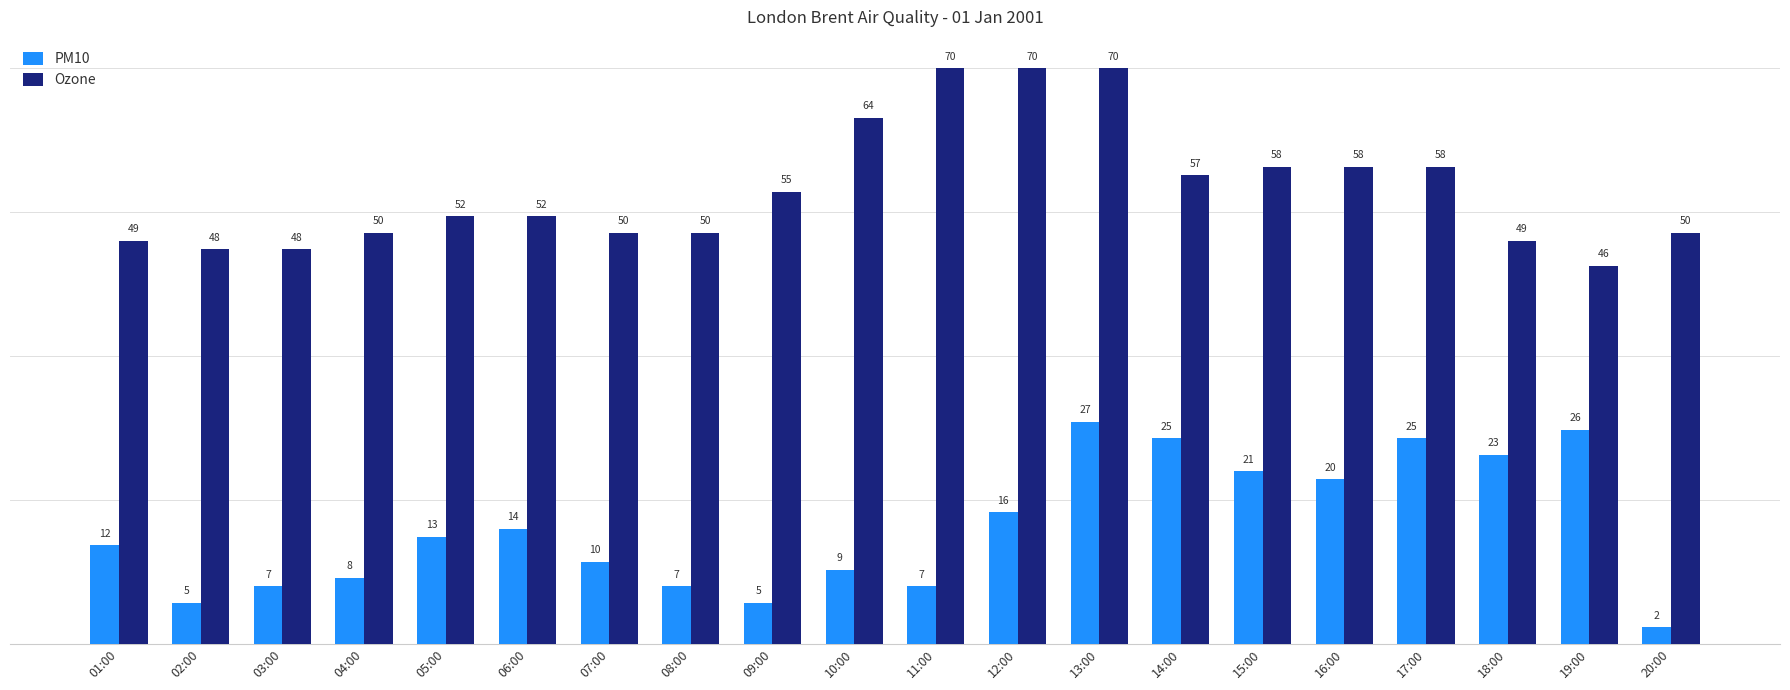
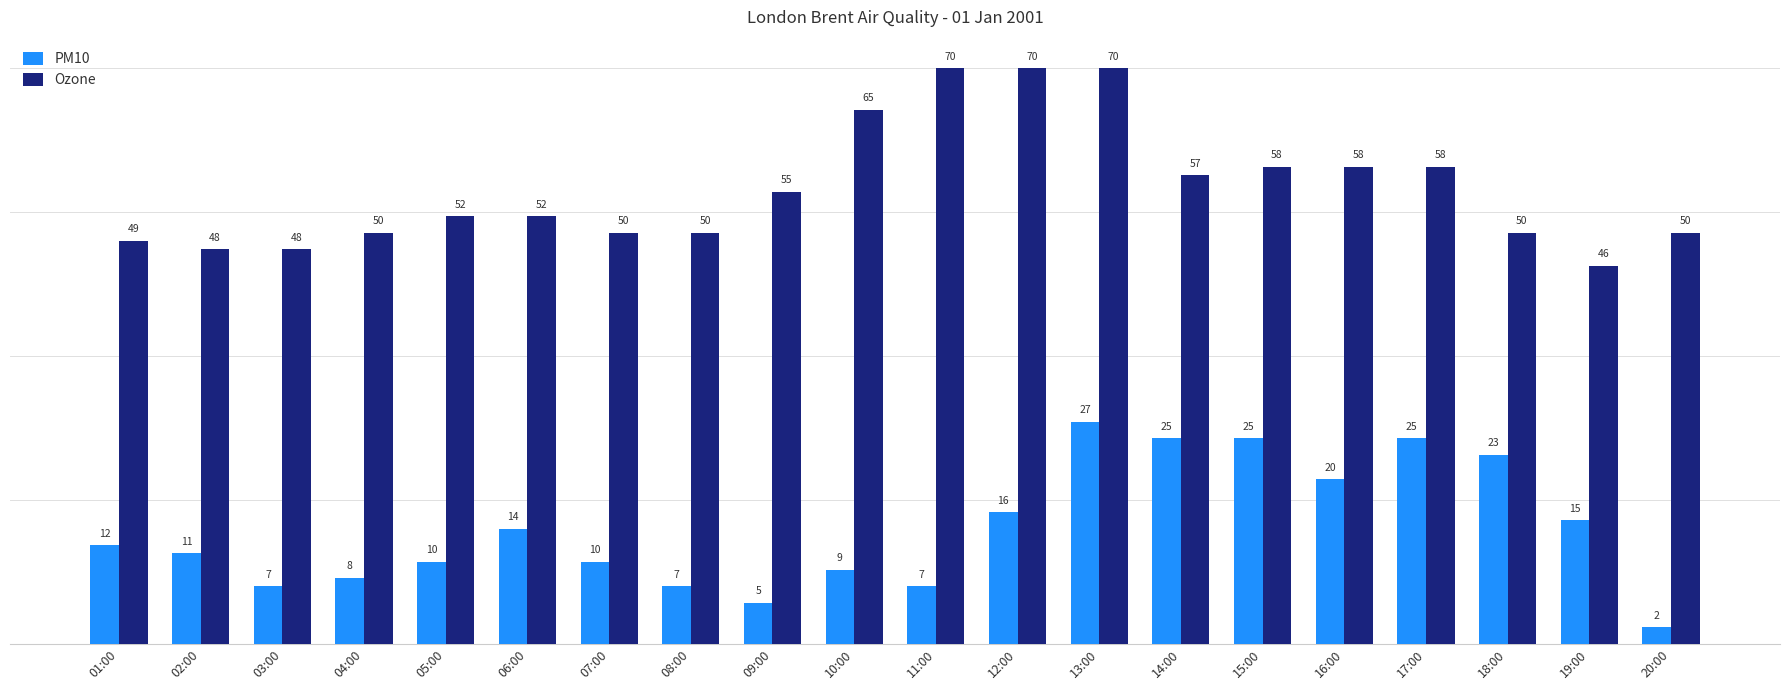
PM10, 02:00: 5 -> 11
PM10, 05:00: 13 -> 10
Ozone, 10:00: 64 -> 65
PM10, 15:00: 21 -> 25
Ozone, 18:00: 49 -> 50
PM10, 19:00: 26 -> 15
